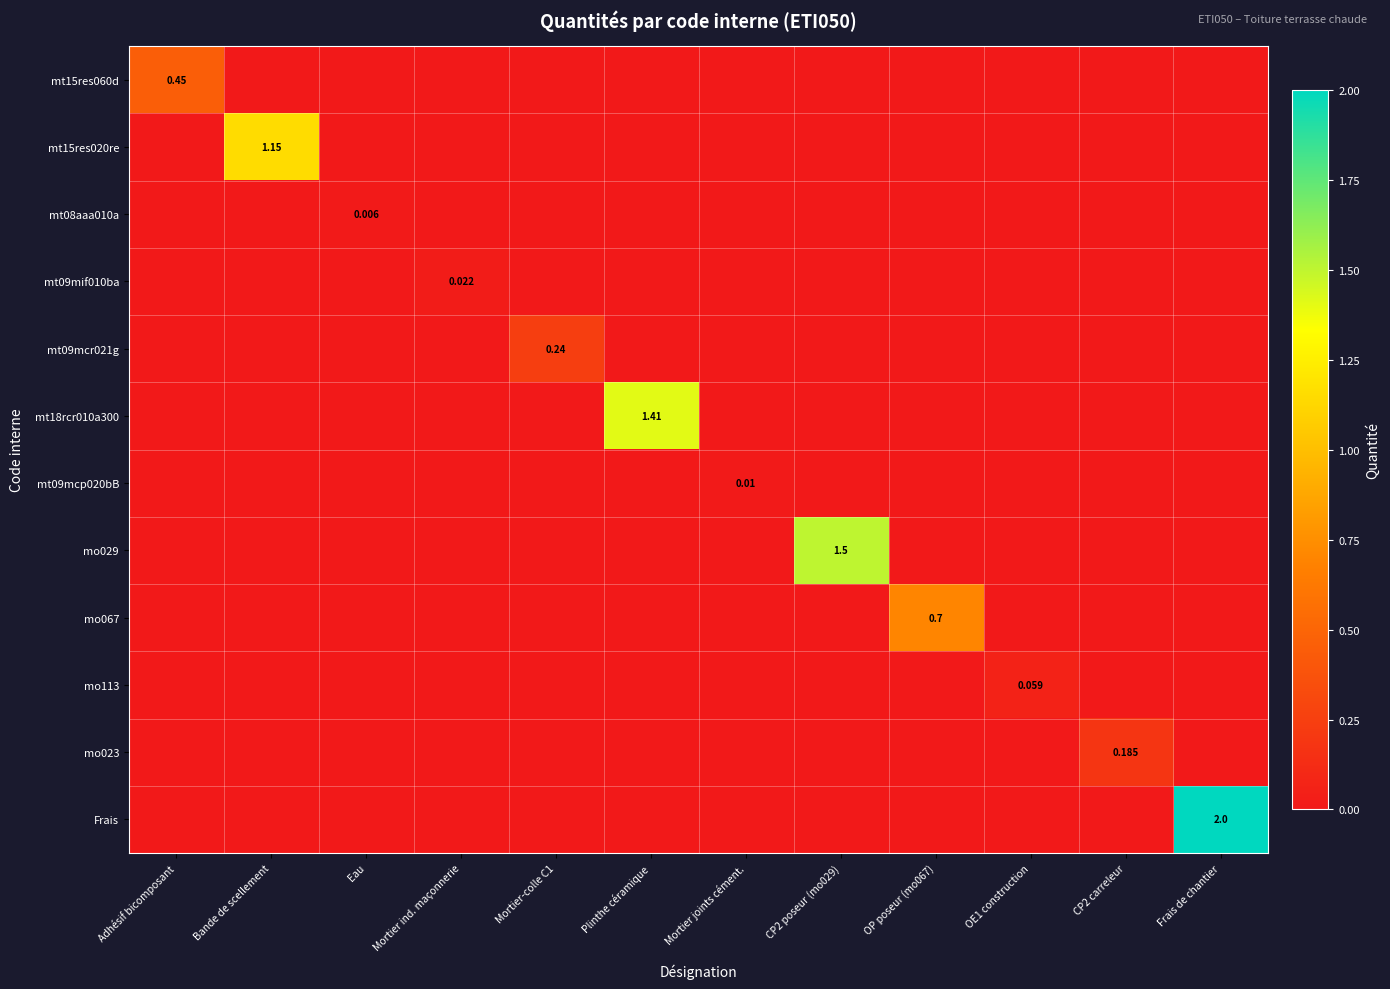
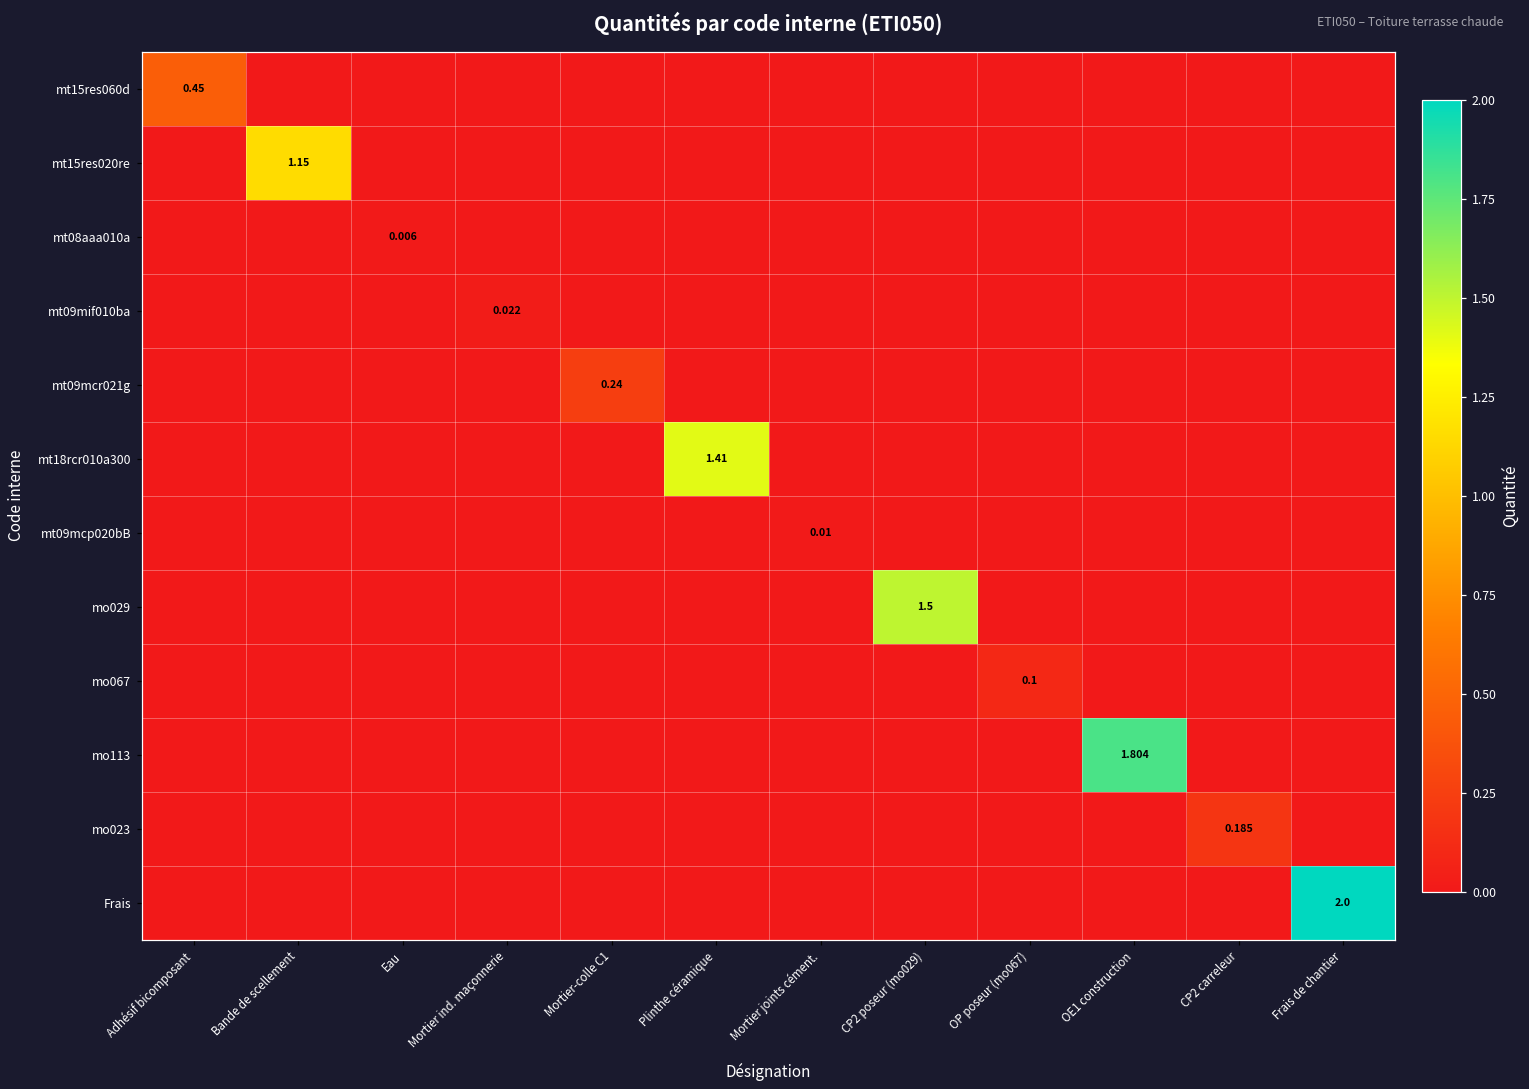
mo067, OP poseur (mo067): 0.7 -> 0.1
mo113, OE1 construction: 0.059 -> 1.804
